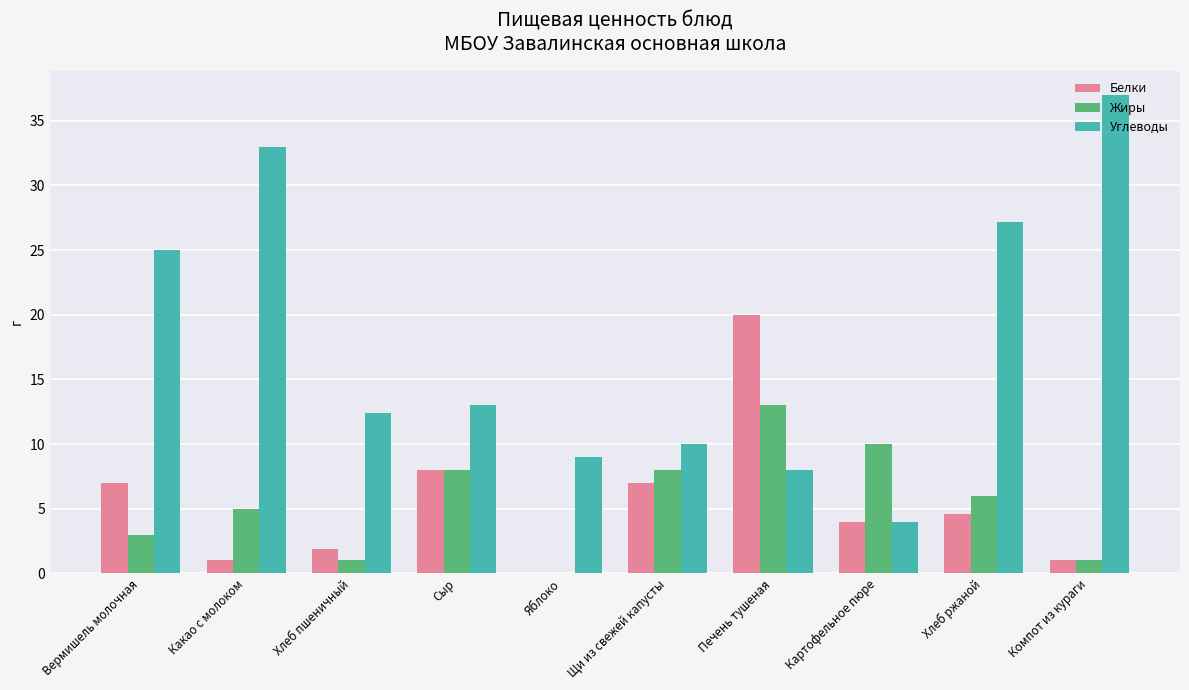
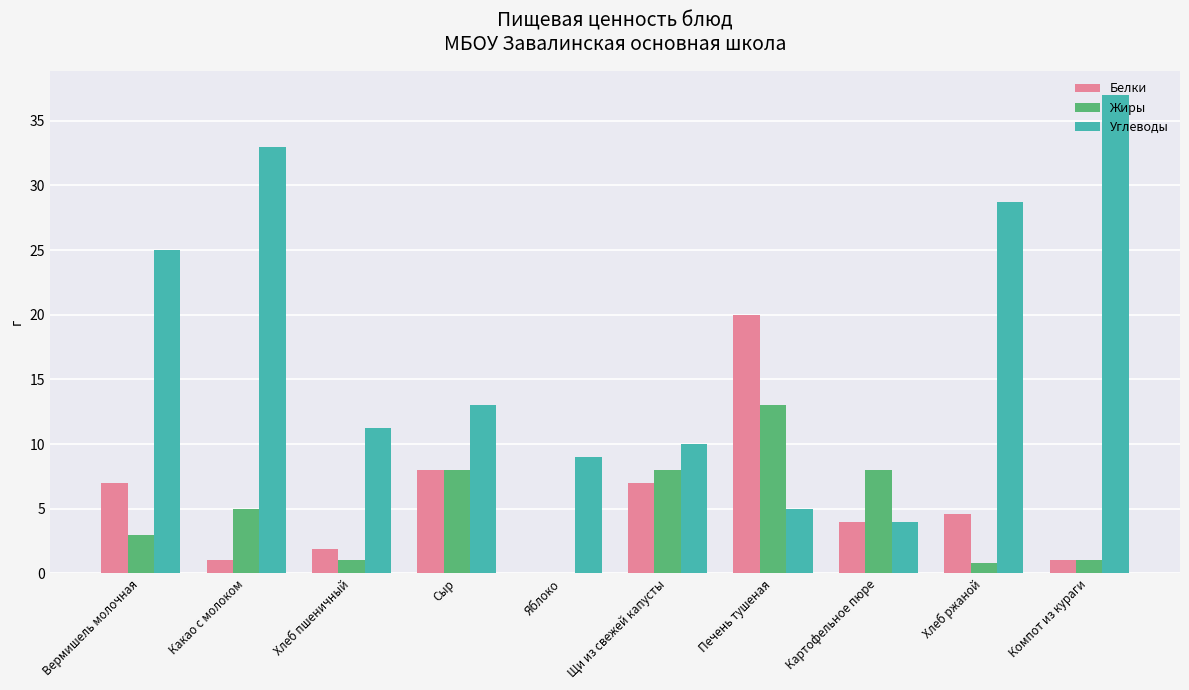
Углеводы, Хлеб пшеничный: 12.4 -> 11.2
Углеводы, Печень тушеная: 8 -> 5
Жиры, Картофельное пюре: 10 -> 8
Жиры, Хлеб ржаной: 6.0 -> 0.8
Углеводы, Хлеб ржаной: 27.2 -> 28.7
